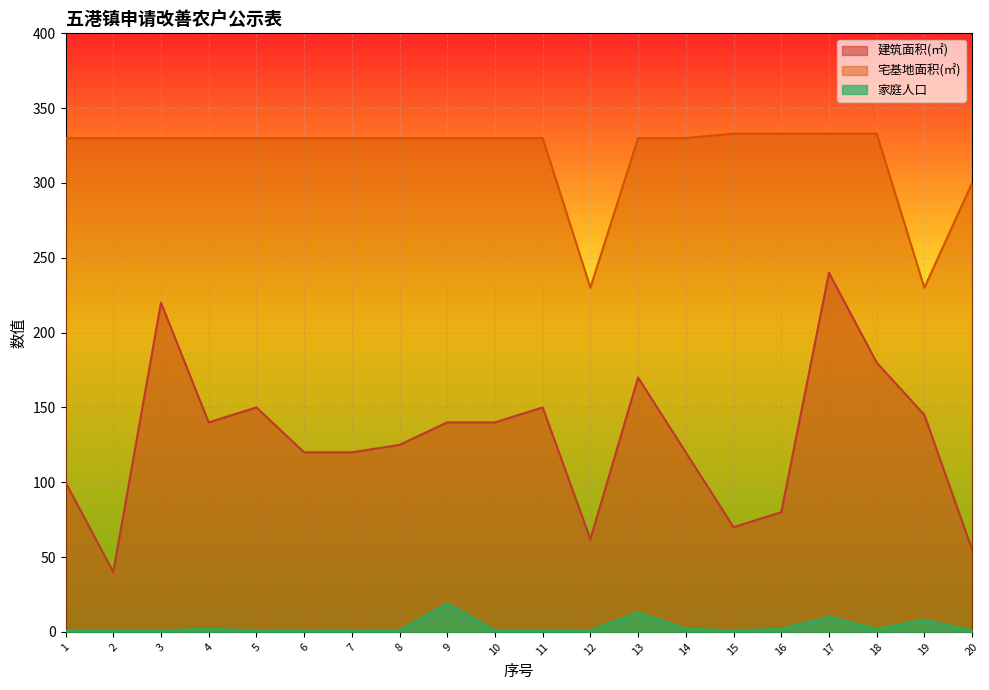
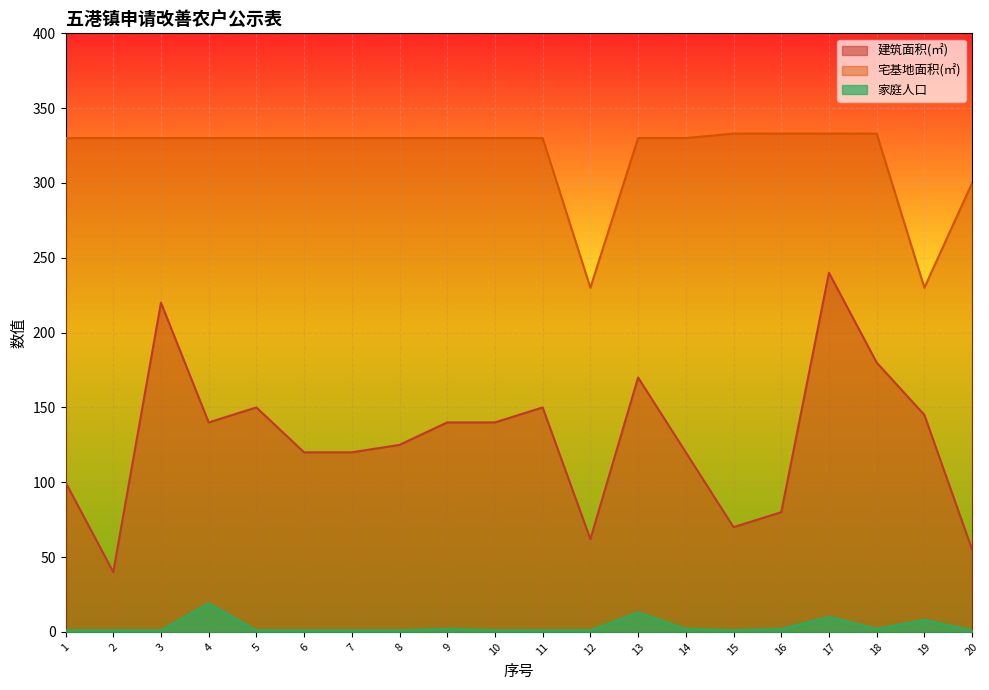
家庭人口, 4: 2 -> 19
家庭人口, 9: 19 -> 2
